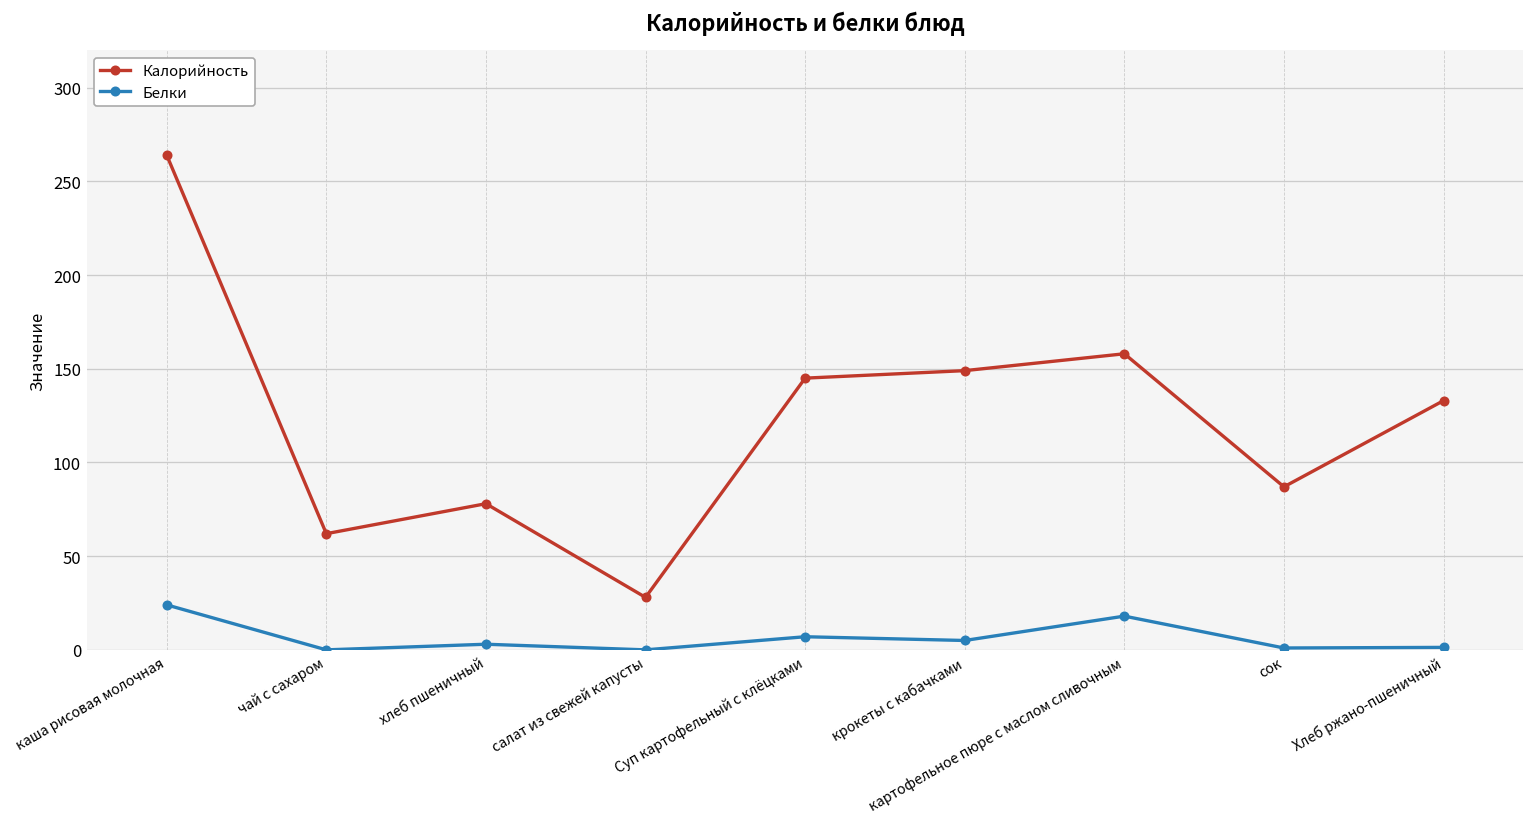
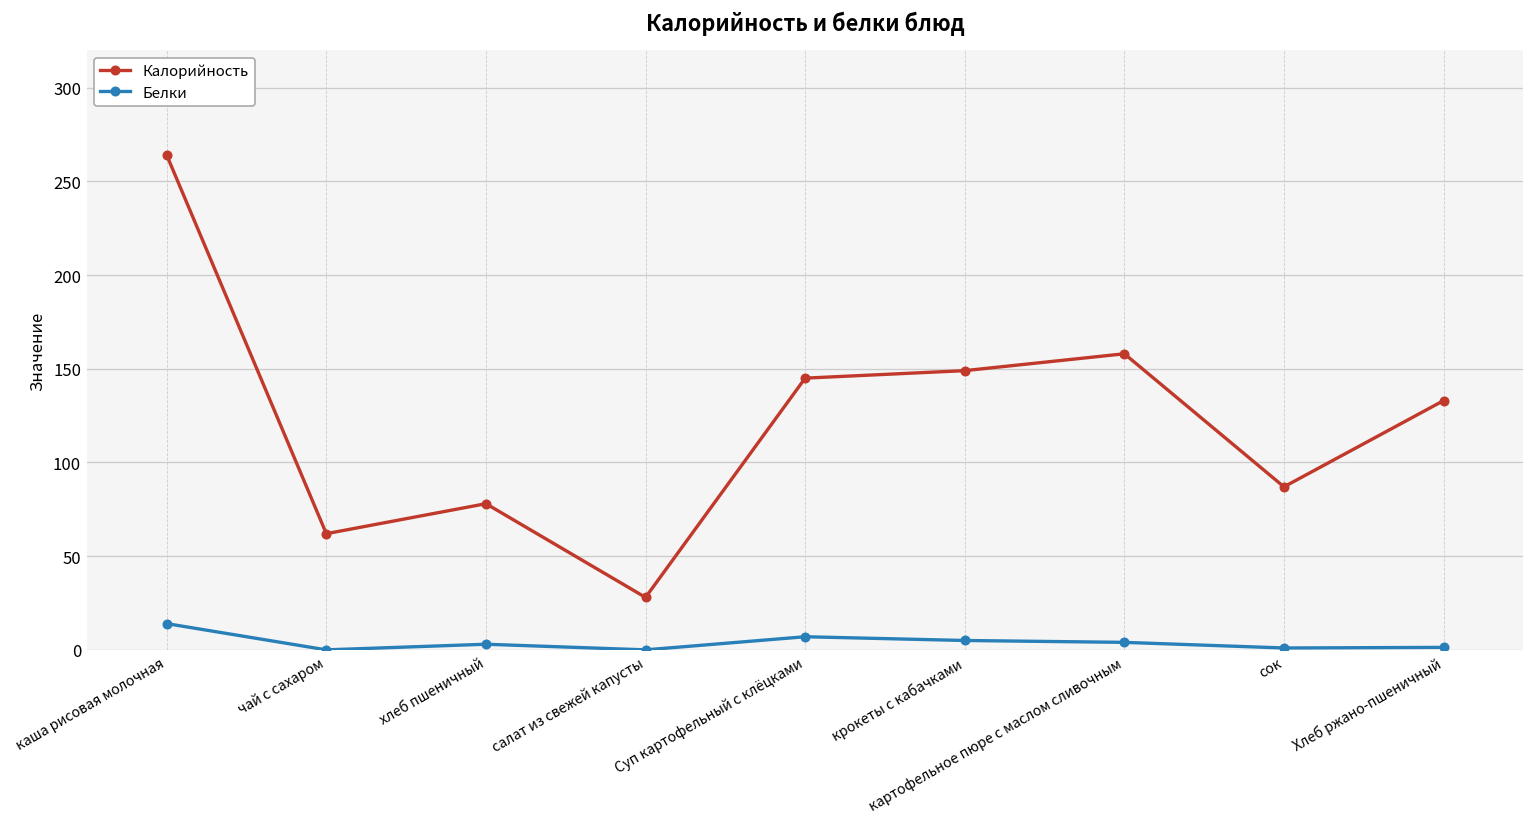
Белки, каша рисовая молочная: 24 -> 14
Белки, картофельное пюре с маслом сливочным: 18 -> 4
